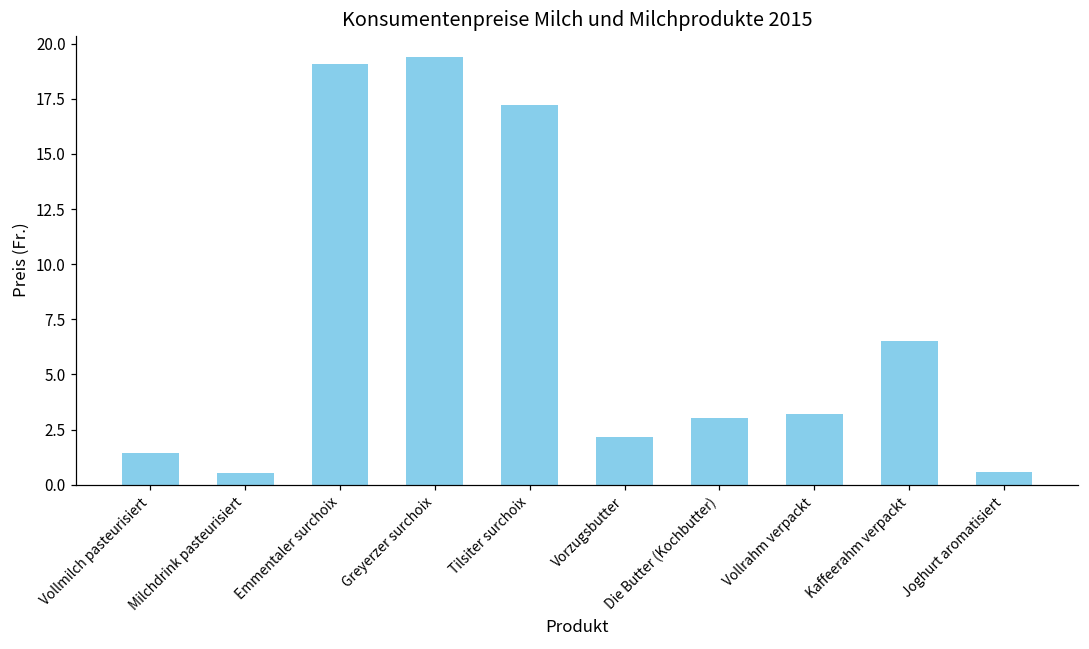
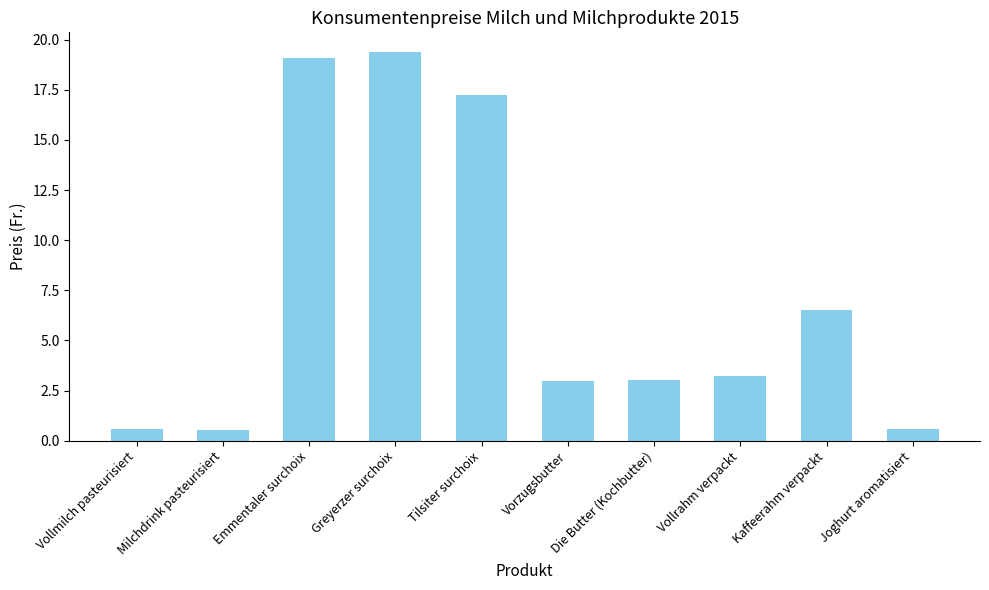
Vollmilch pasteurisiert: 1.5 -> 0.6
Vorzugsbutter: 2.1 -> 3.0
